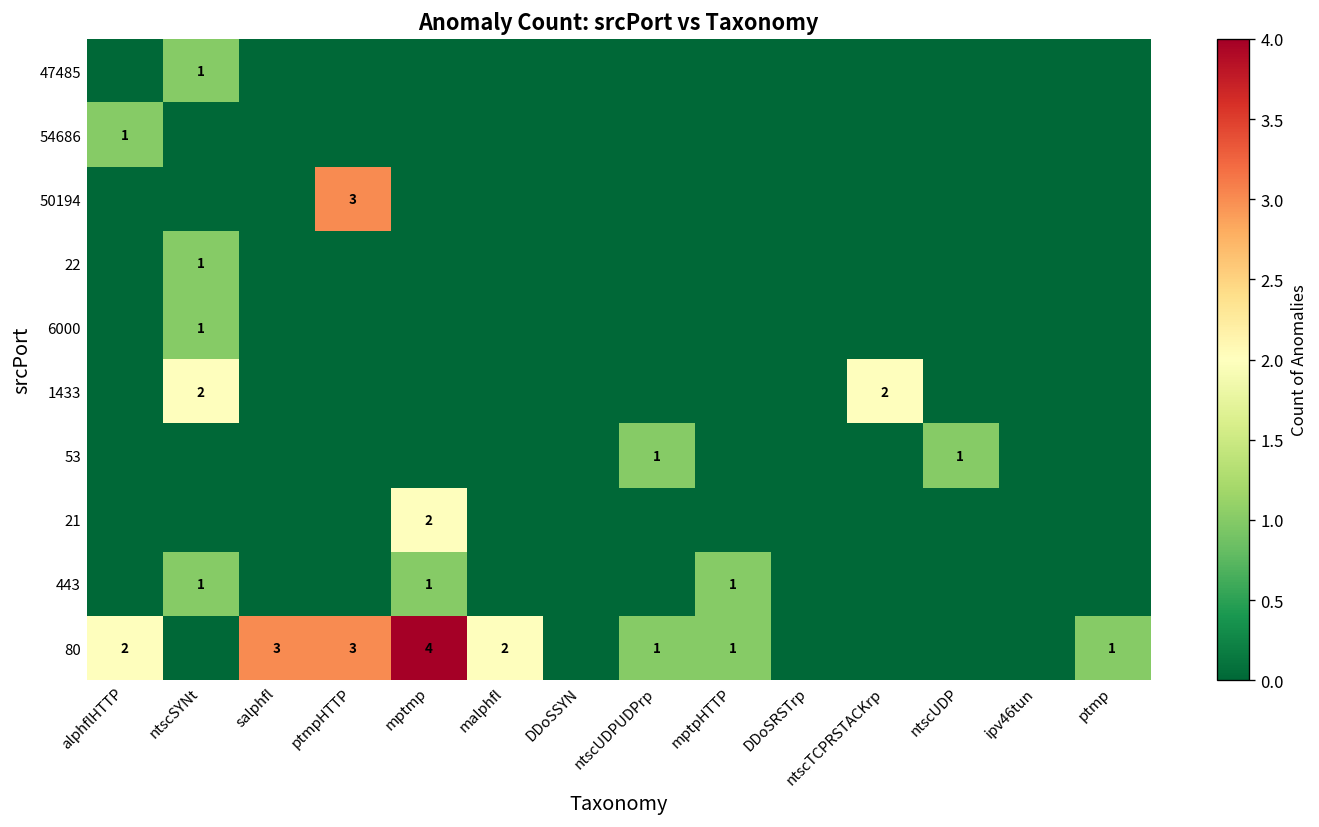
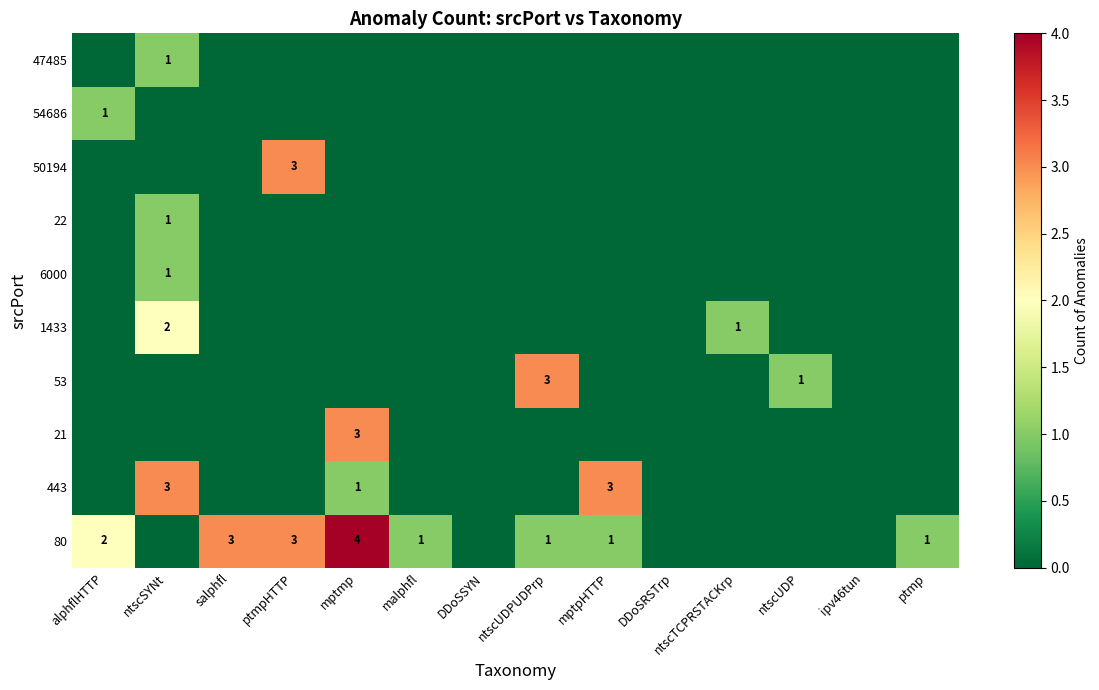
1433, ntscTCPRSTACKrp: 2 -> 1
53, ntscUDPUDPrp: 1 -> 3
21, mptmp: 2 -> 3
443, ntscSYNt: 1 -> 3
443, mptpHTTP: 1 -> 3
80, malphfl: 2 -> 1
